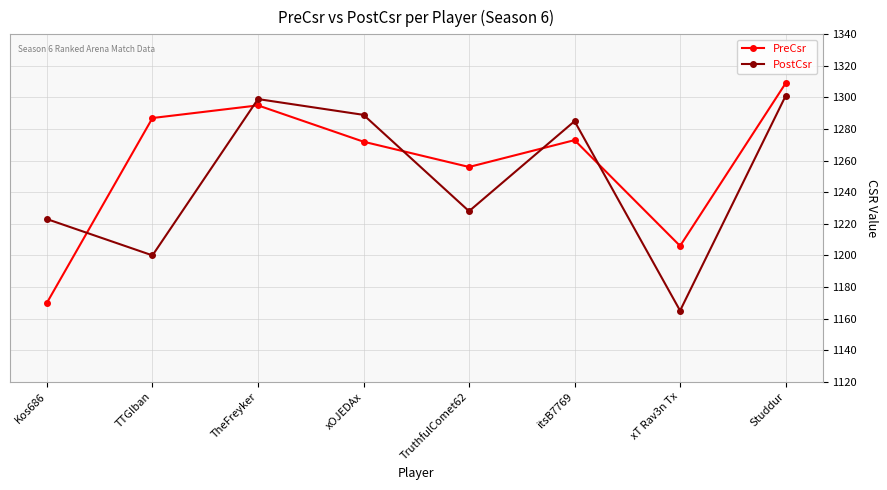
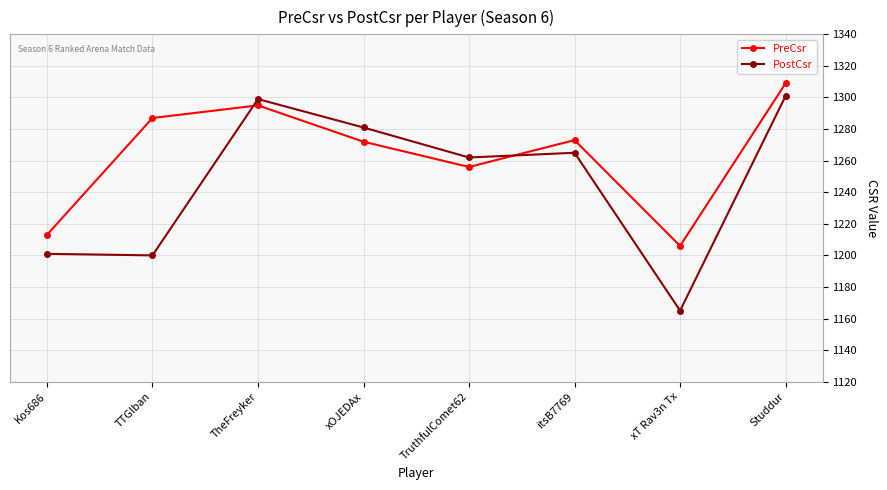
PreCsr, Kos686: 1170 -> 1213
PostCsr, Kos686: 1223 -> 1201
PostCsr, xOJEDAx: 1289 -> 1281
PostCsr, TruthfulComet62: 1228 -> 1262
PostCsr, itsB7769: 1285 -> 1265
